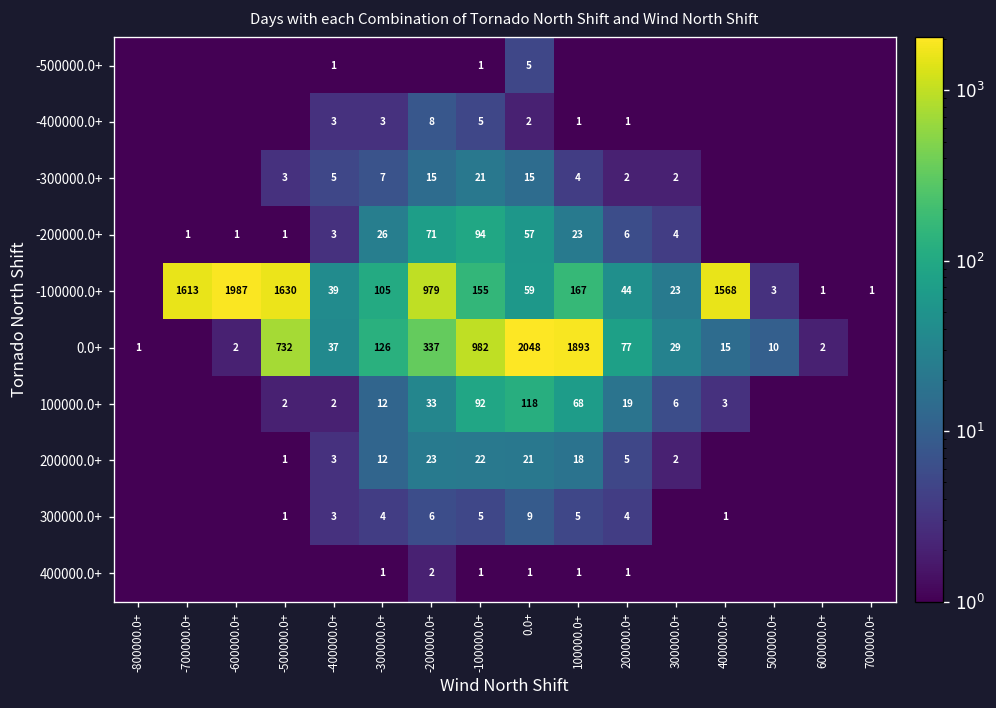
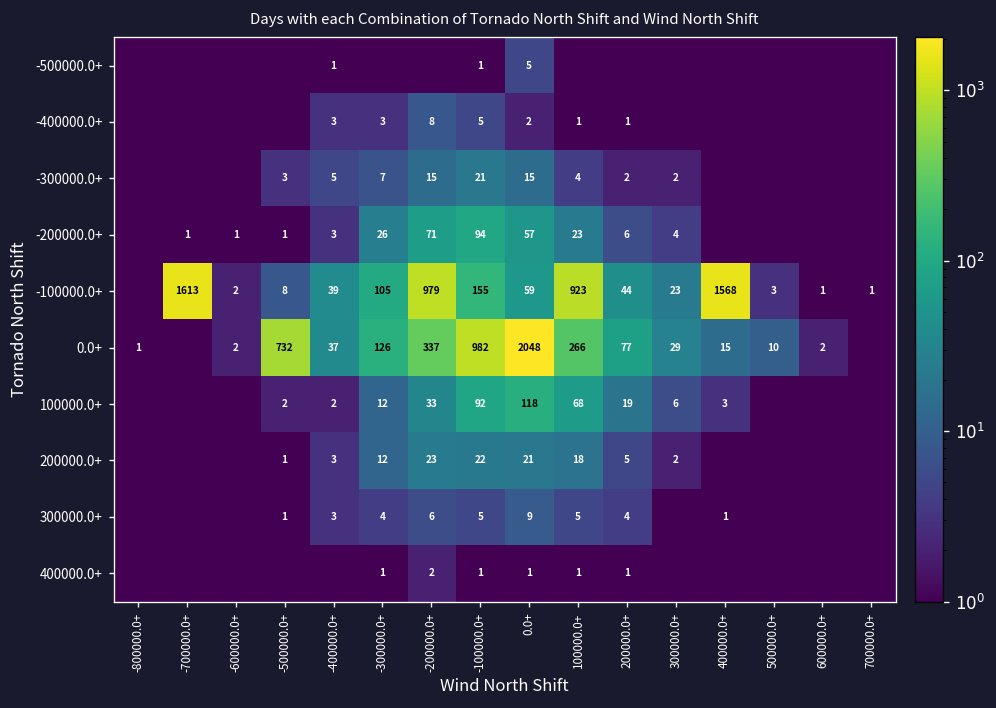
-100000.0+, -600000.0+: 1987 -> 2
-100000.0+, -500000.0+: 1630 -> 8
-100000.0+, 100000.0+: 167 -> 923
0.0+, 100000.0+: 1893 -> 266
